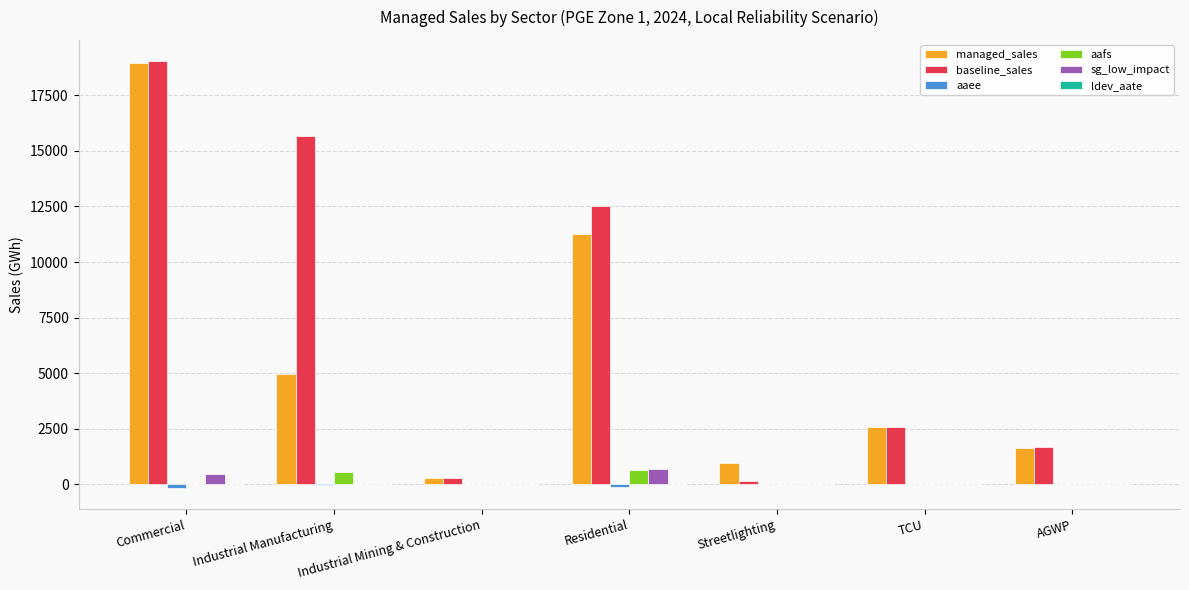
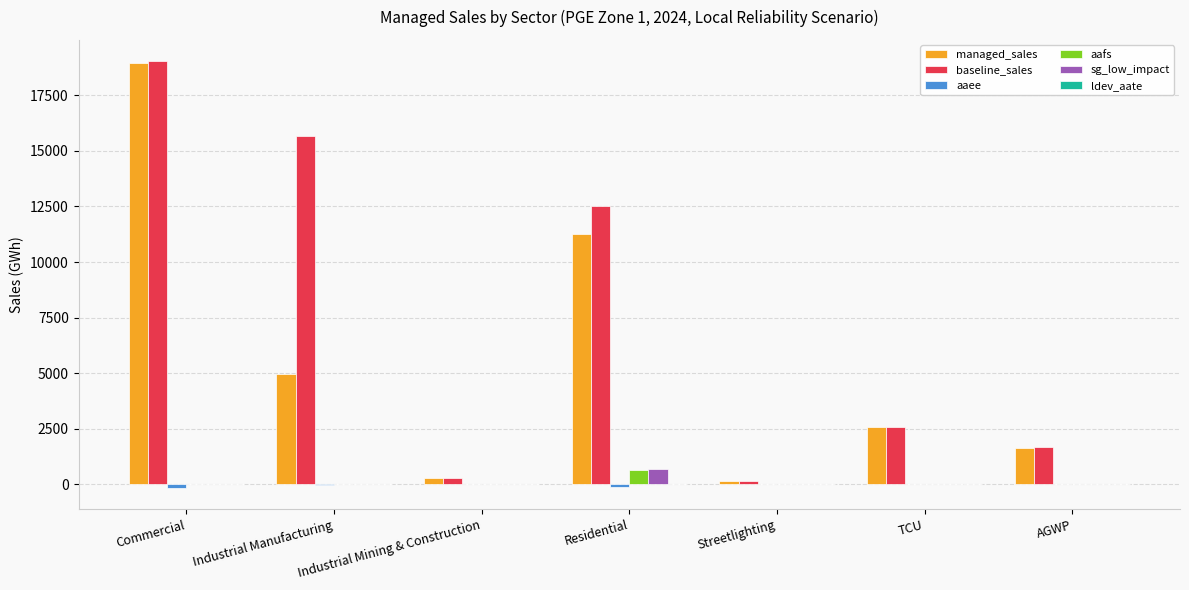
sg_low_impact, Commercial: 500 -> 0
aafs, Industrial Manufacturing: 600 -> 0
managed_sales, Streetlighting: 1000 -> 200
